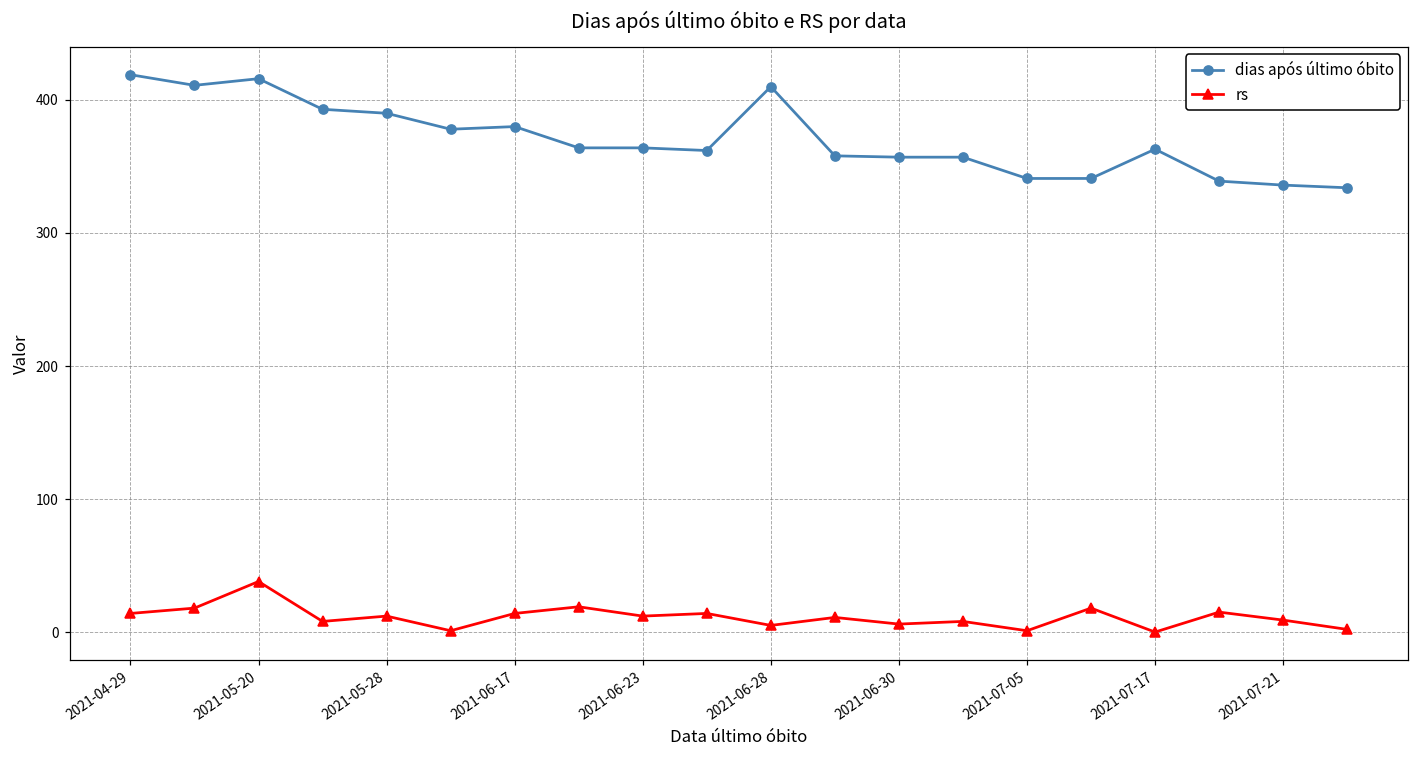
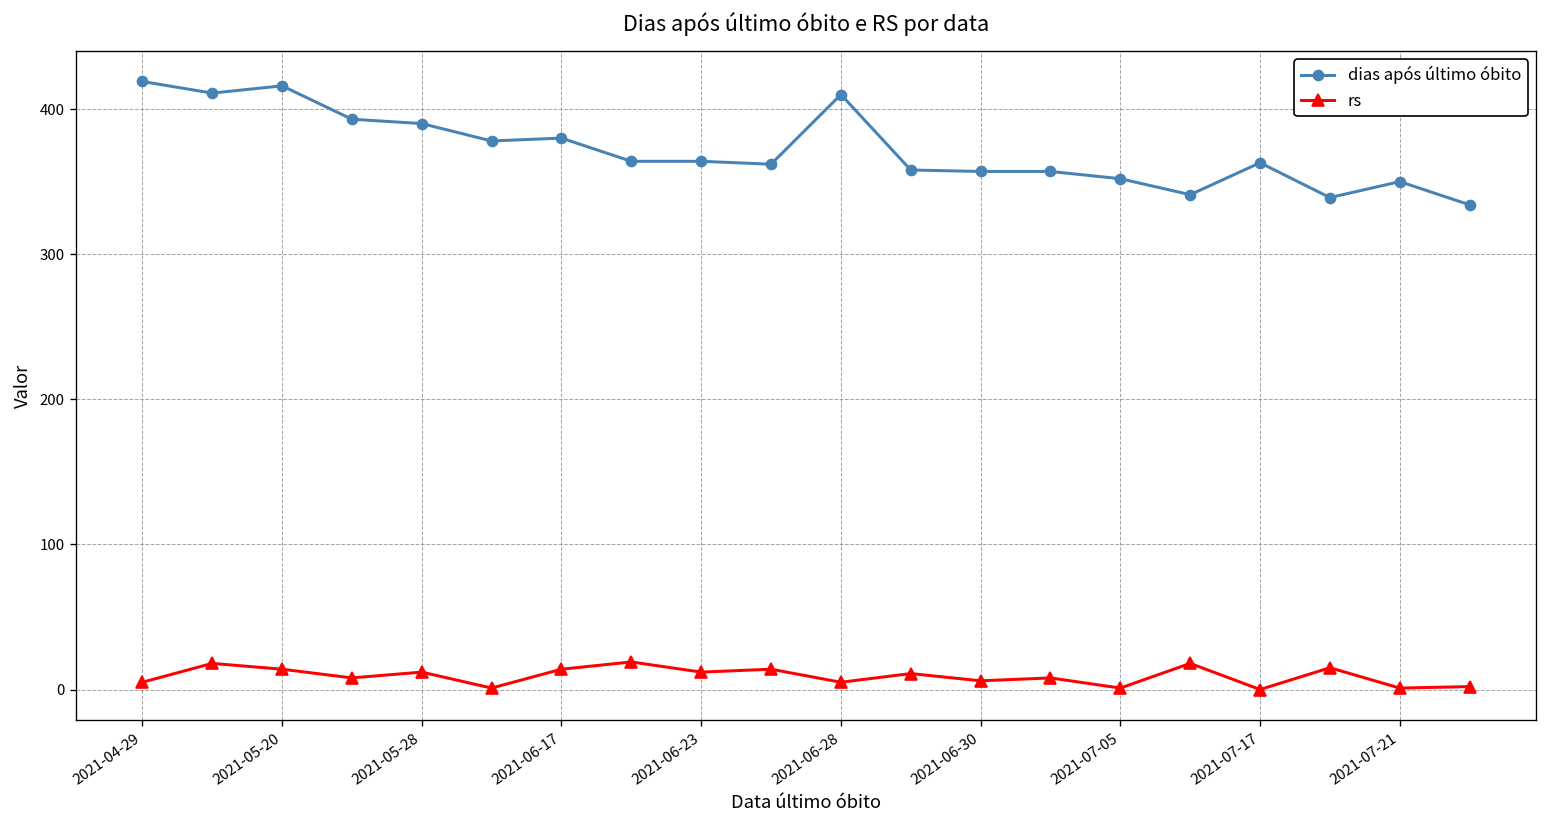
rs, 2021-04-29: 14 -> 5
rs, 2021-05-20: 38 -> 14
dias após último óbito, 2021-07-05: 341 -> 352
dias após último óbito, 2021-07-21: 336 -> 350
rs, 2021-07-21: 9 -> 1
